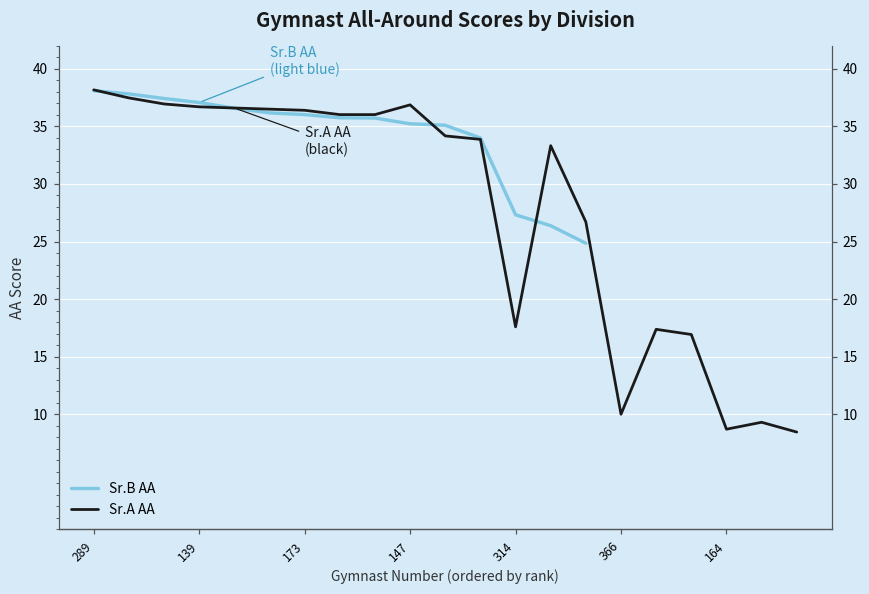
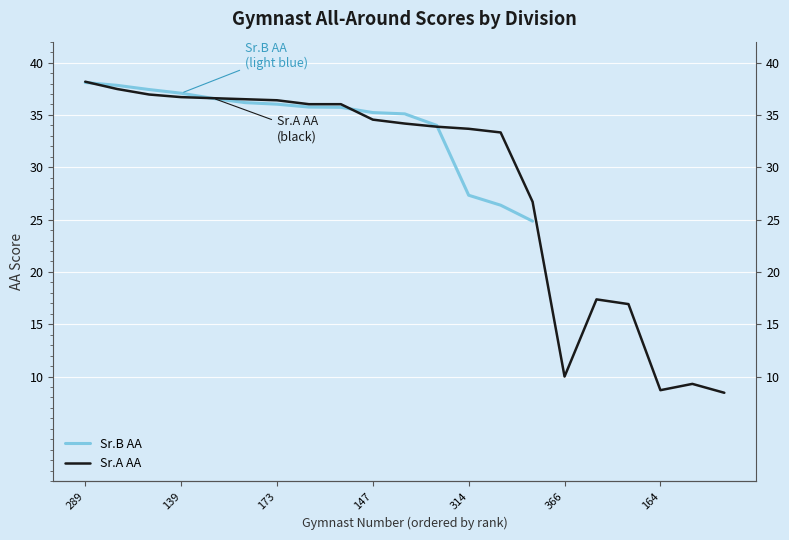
Sr.A AA, 147: 36.9 -> 34.6
Sr.A AA, 314: 17.6 -> 33.7
